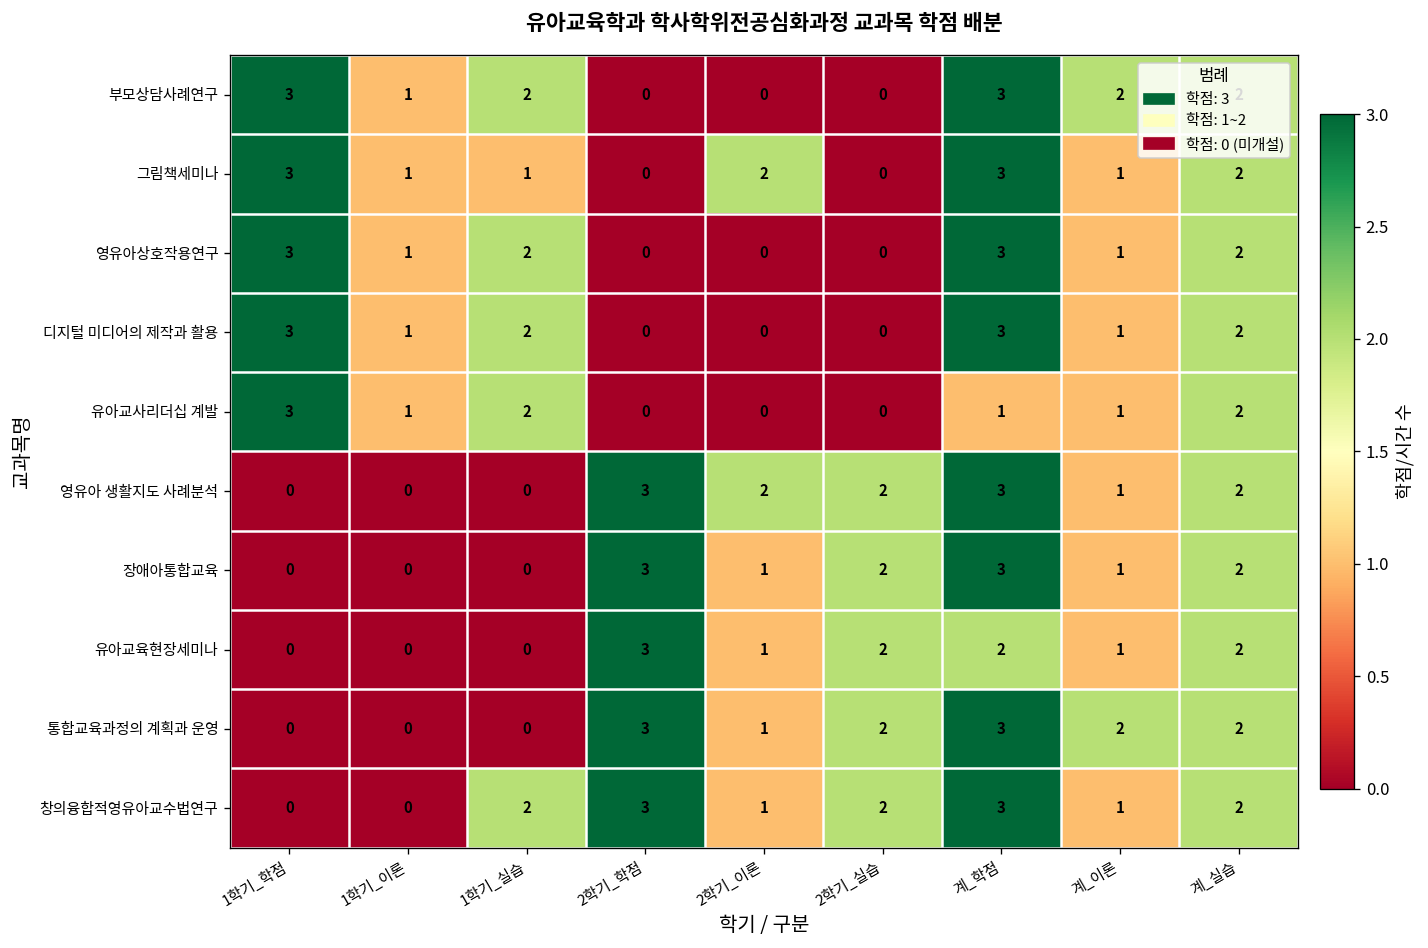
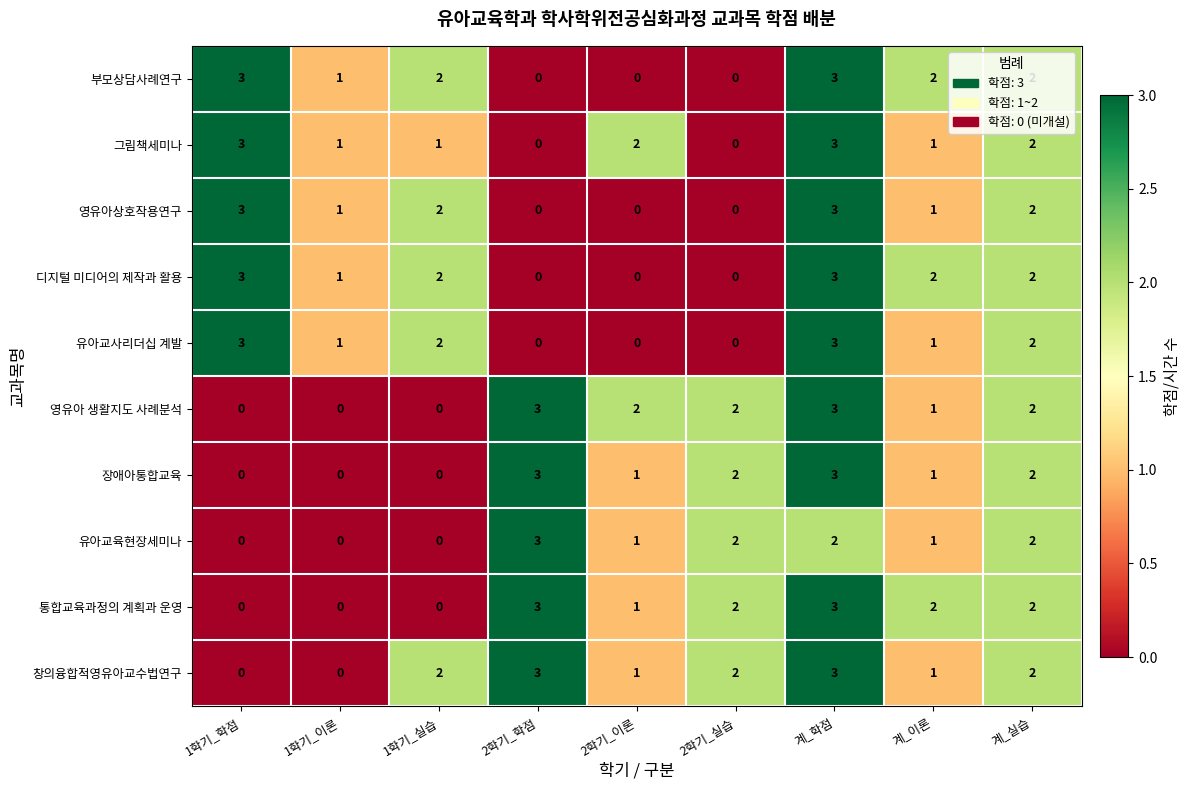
디지털 미디어의 제작과 활용, 계_이론: 1 -> 2
유아교사리더십 계발, 계_학점: 1 -> 3
